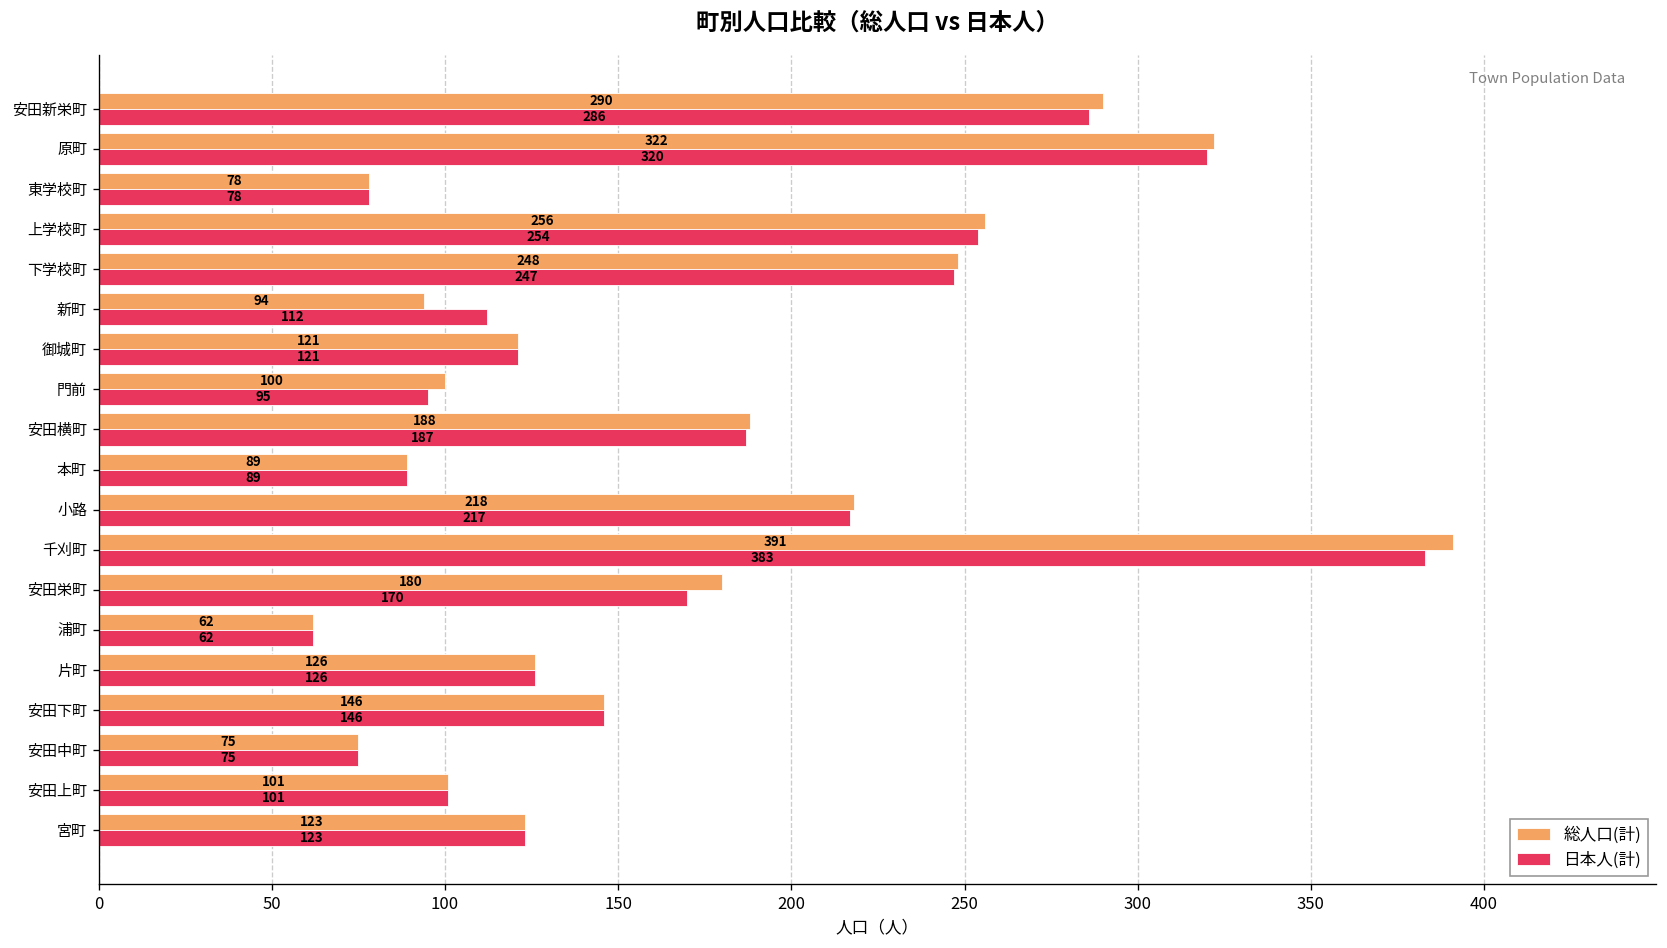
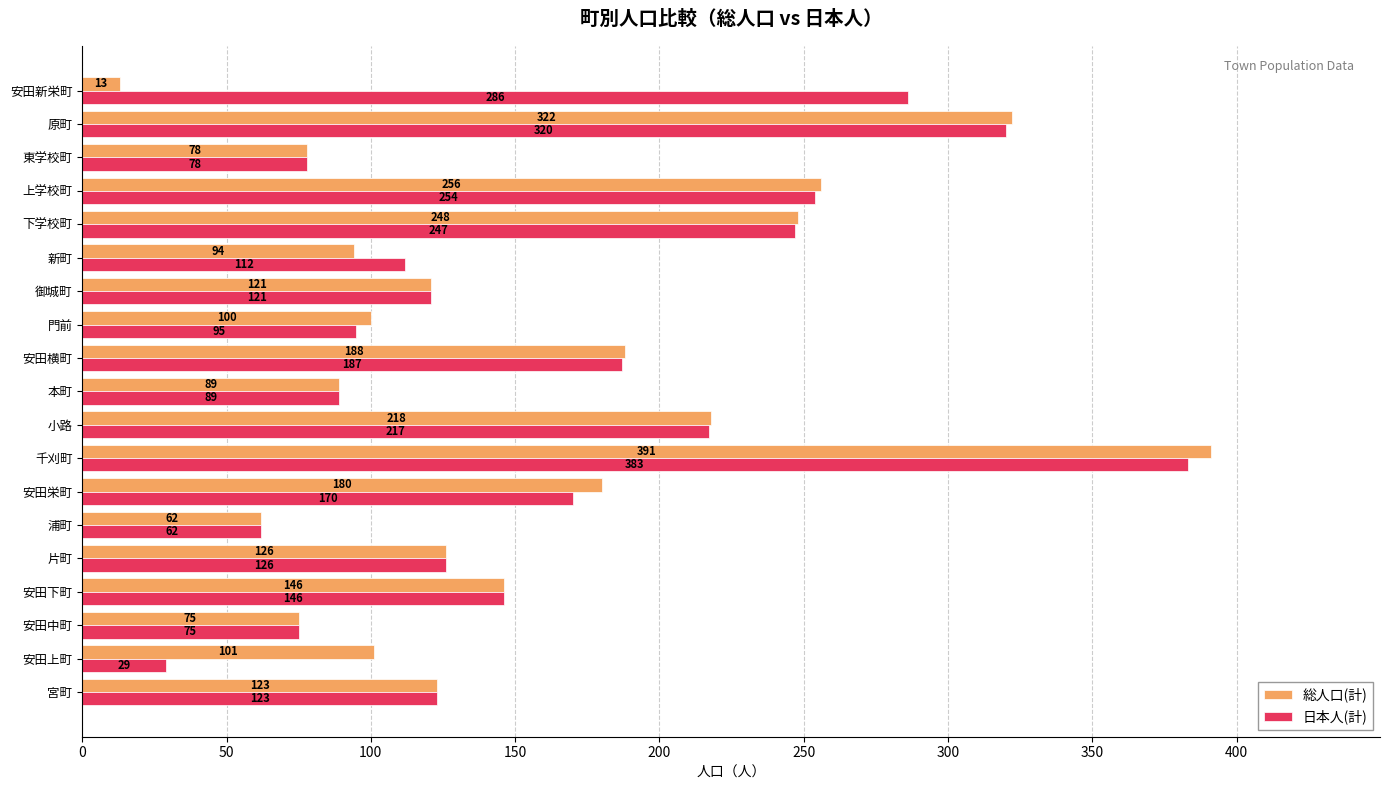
総人口(計), 安田新栄町: 290 -> 13
日本人(計), 安田上町: 101 -> 29
